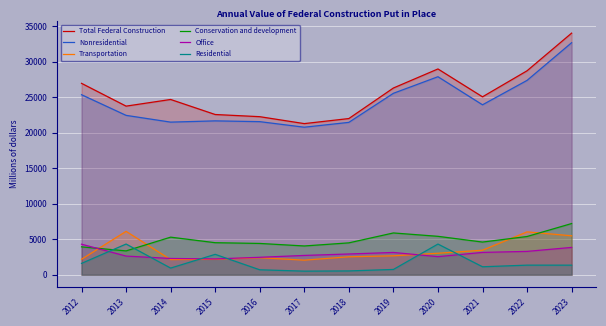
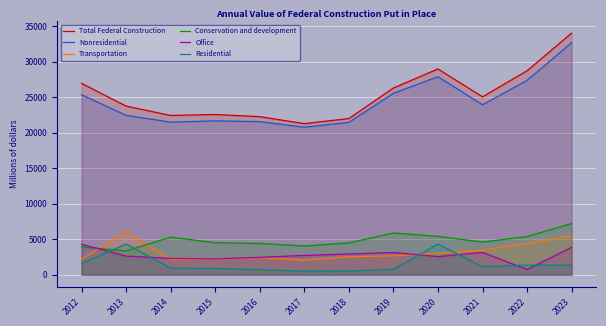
Total Federal Construction, 2014: 25000 -> 22000
Residential, 2015: 3000 -> 1000
Transportation, 2022: 6000 -> 4000
Office, 2022: 3000 -> 1000
